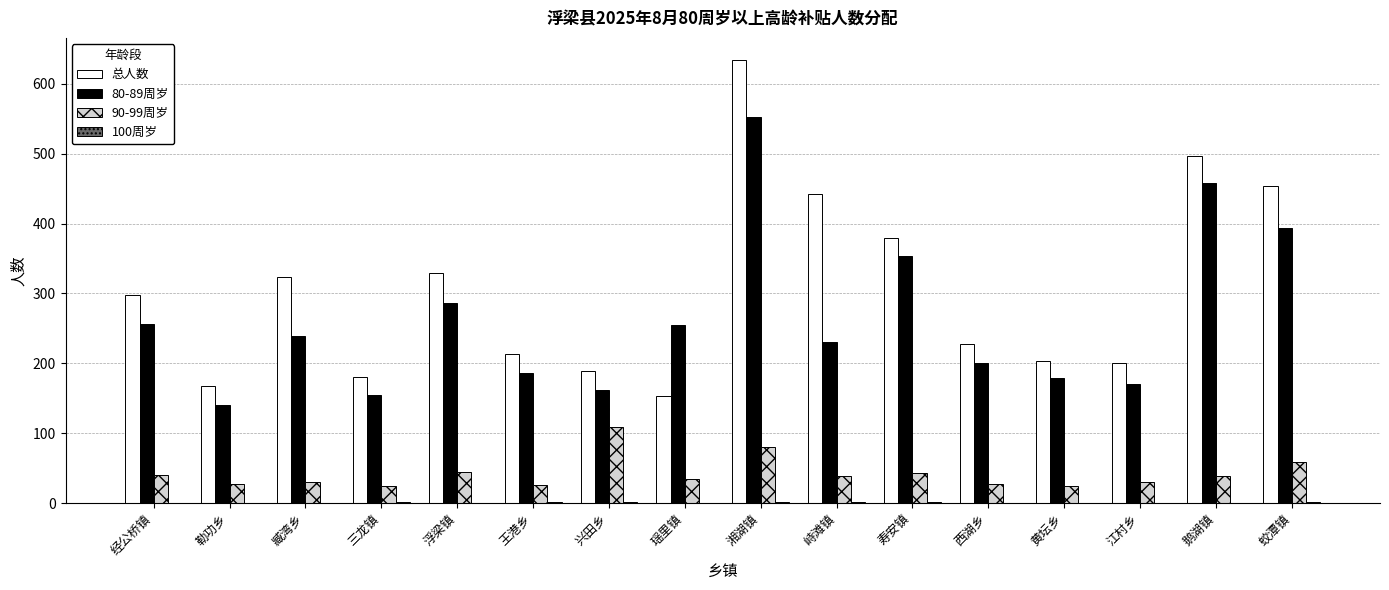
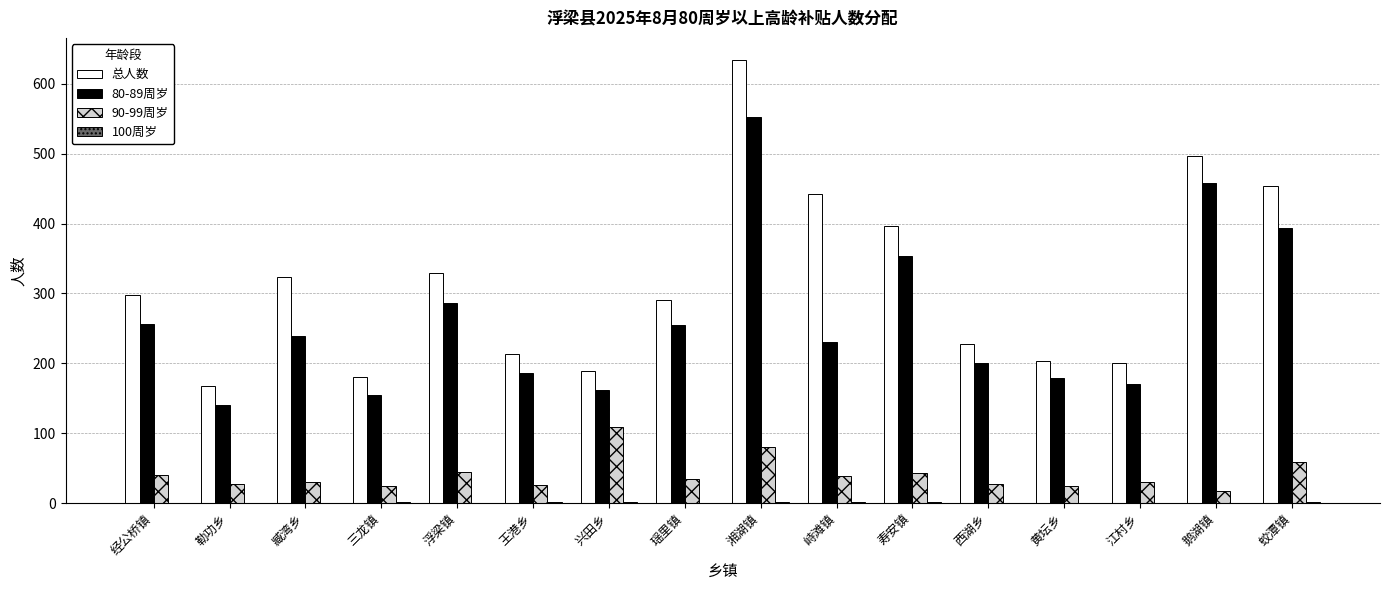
总人数, 瑶里镇: 150 -> 290
总人数, 寿安镇: 380 -> 400
90-99周岁, 鹅湖镇: 40 -> 20
